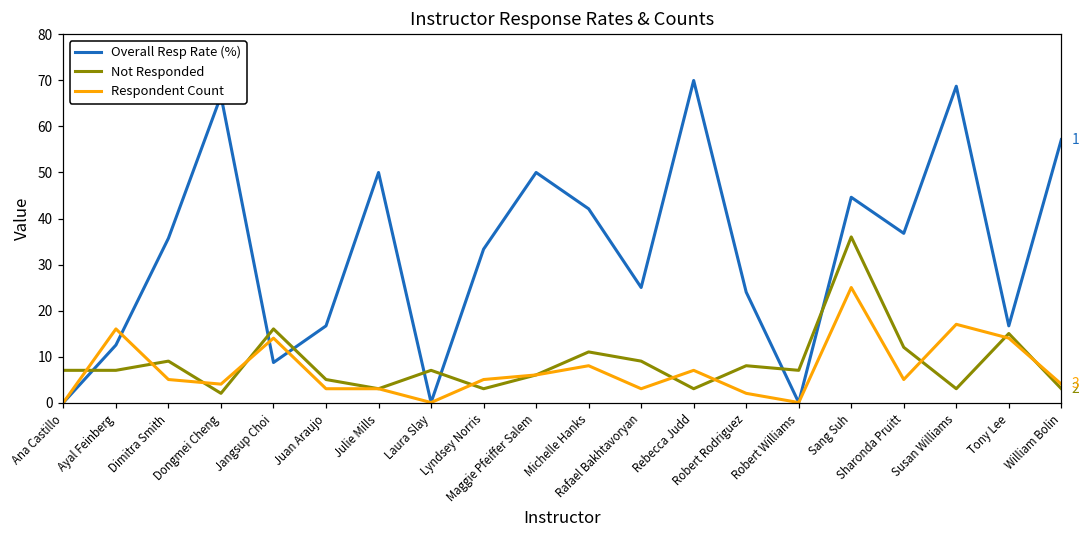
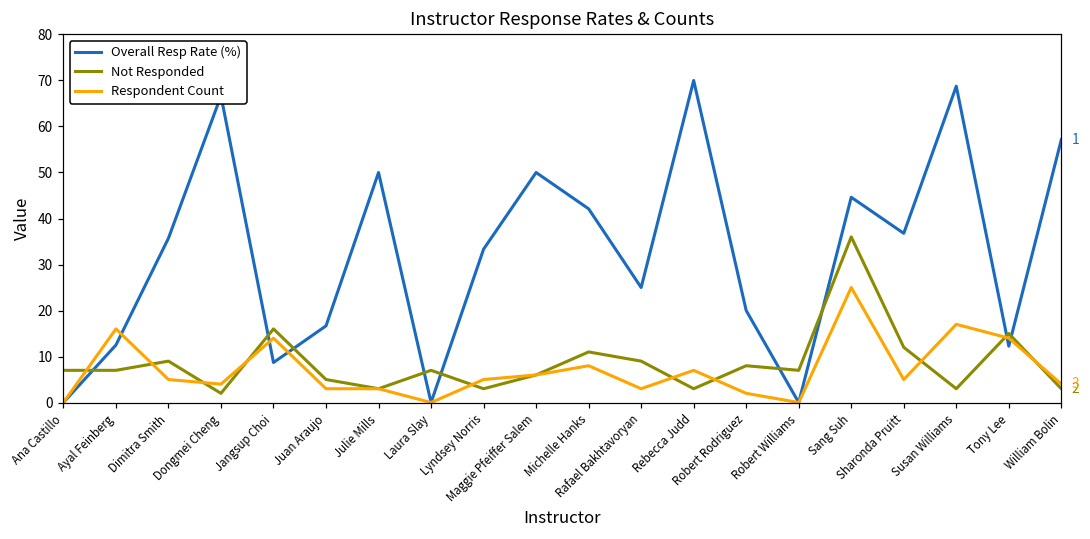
Overall Resp Rate (%), Robert Rodriguez: 24 -> 20
Overall Resp Rate (%), Tony Lee: 17 -> 12
